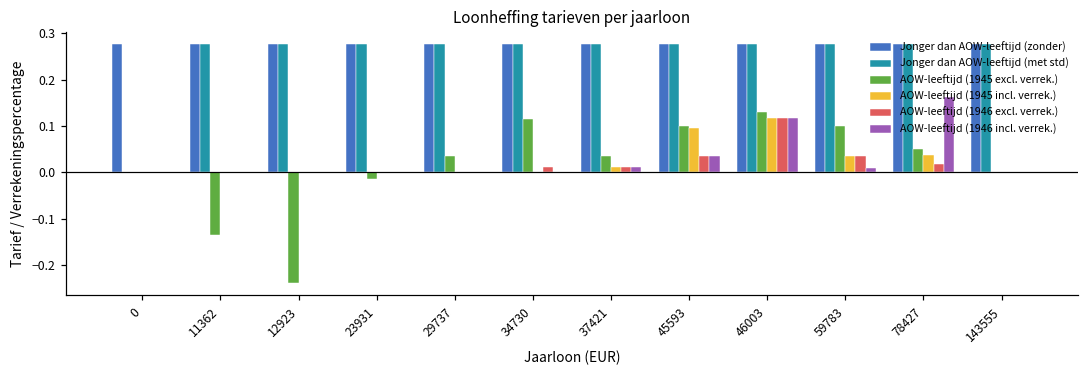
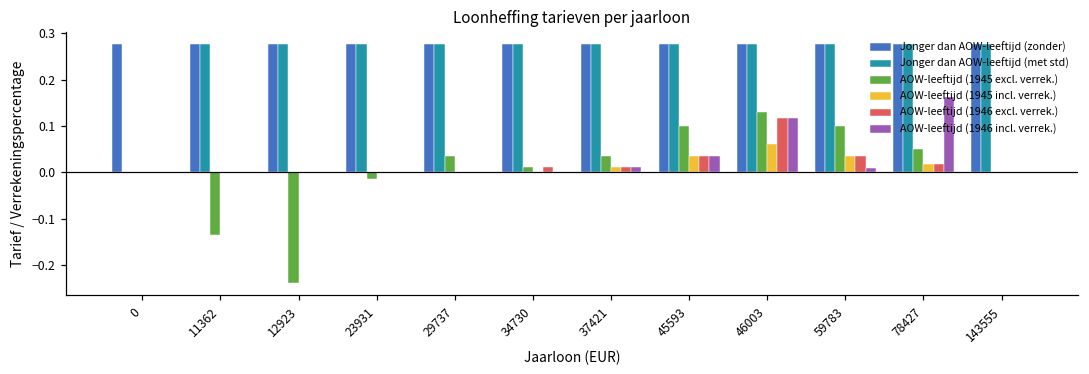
AOW-leeftijd (1945 excl. verrek.), 34730: 0.12 -> 0.01
AOW-leeftijd (1945 incl. verrek.), 45593: 0.10 -> 0.04
AOW-leeftijd (1945 incl. verrek.), 46003: 0.12 -> 0.06
AOW-leeftijd (1945 incl. verrek.), 78427: 0.04 -> 0.02
